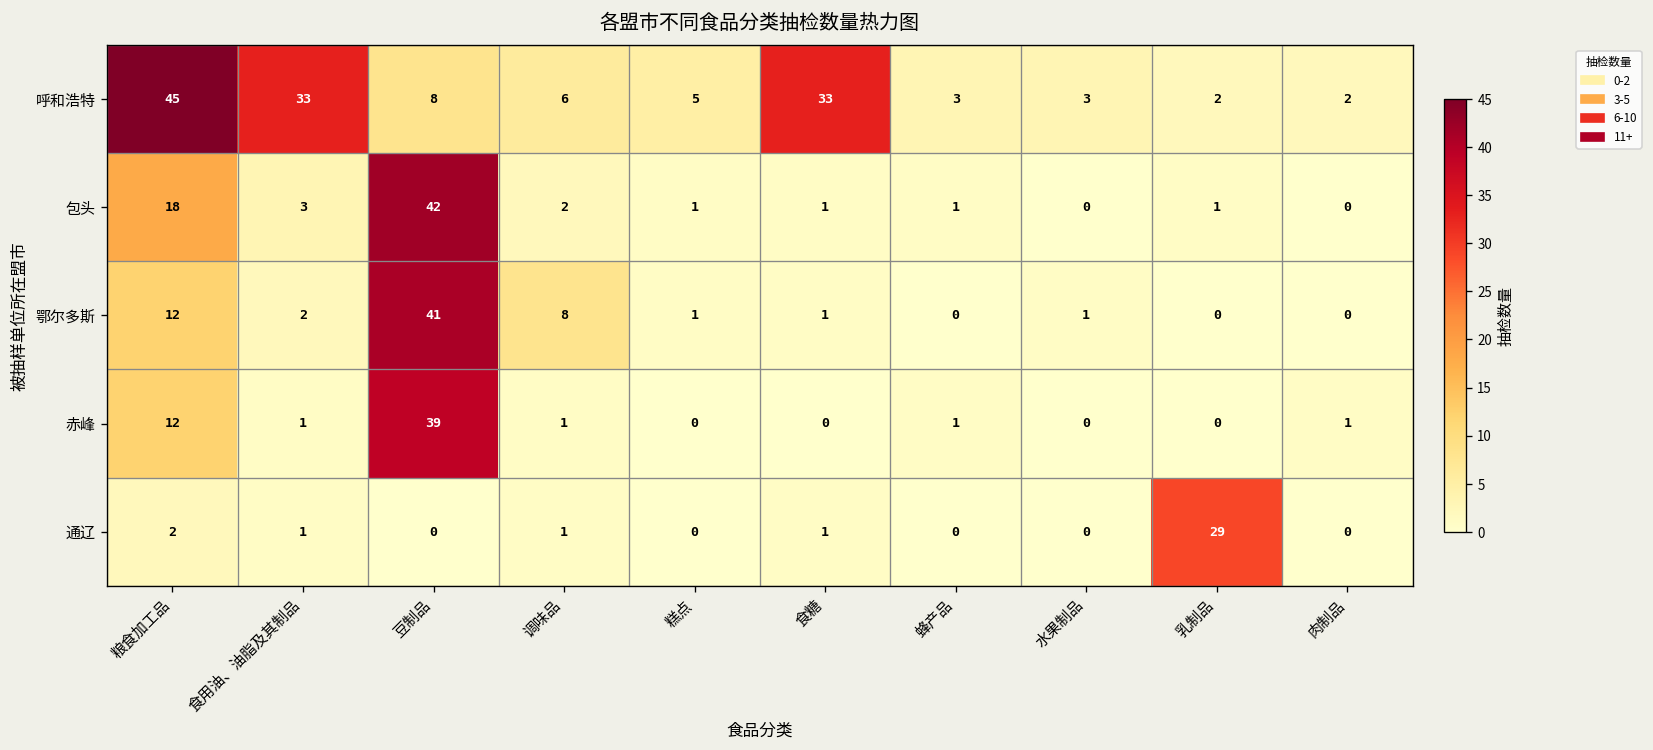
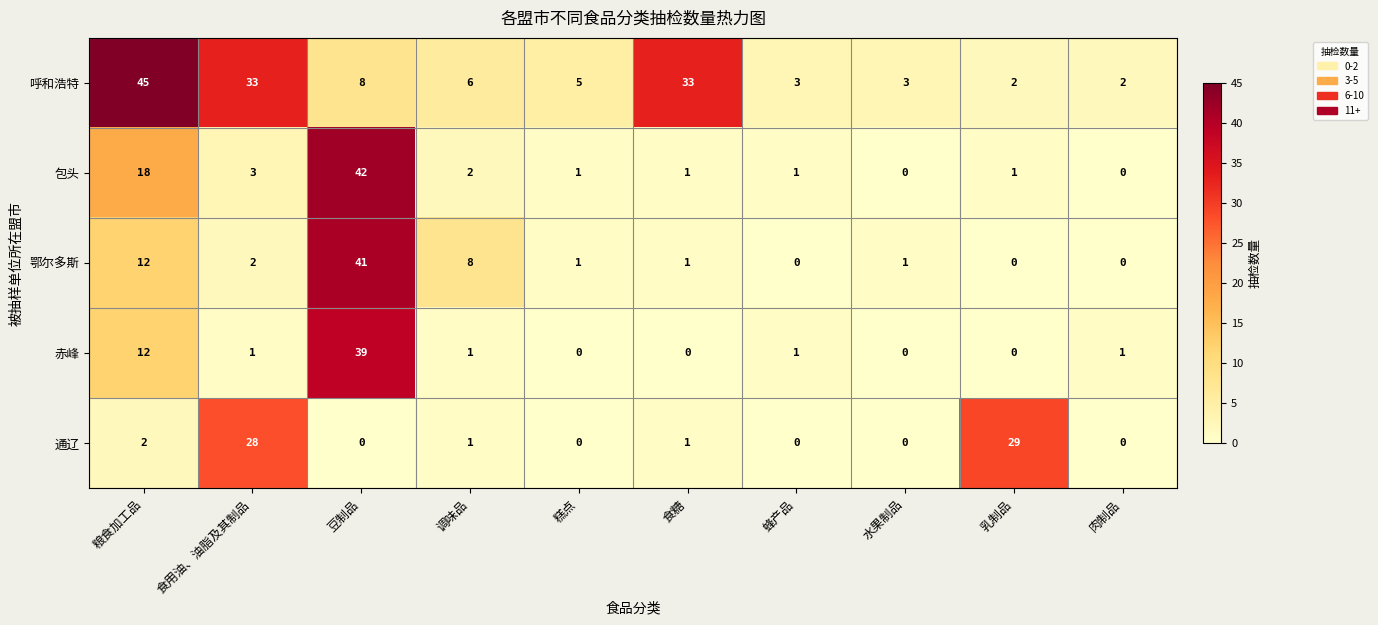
通辽, 食用油、油脂及其制品: 1 -> 28
